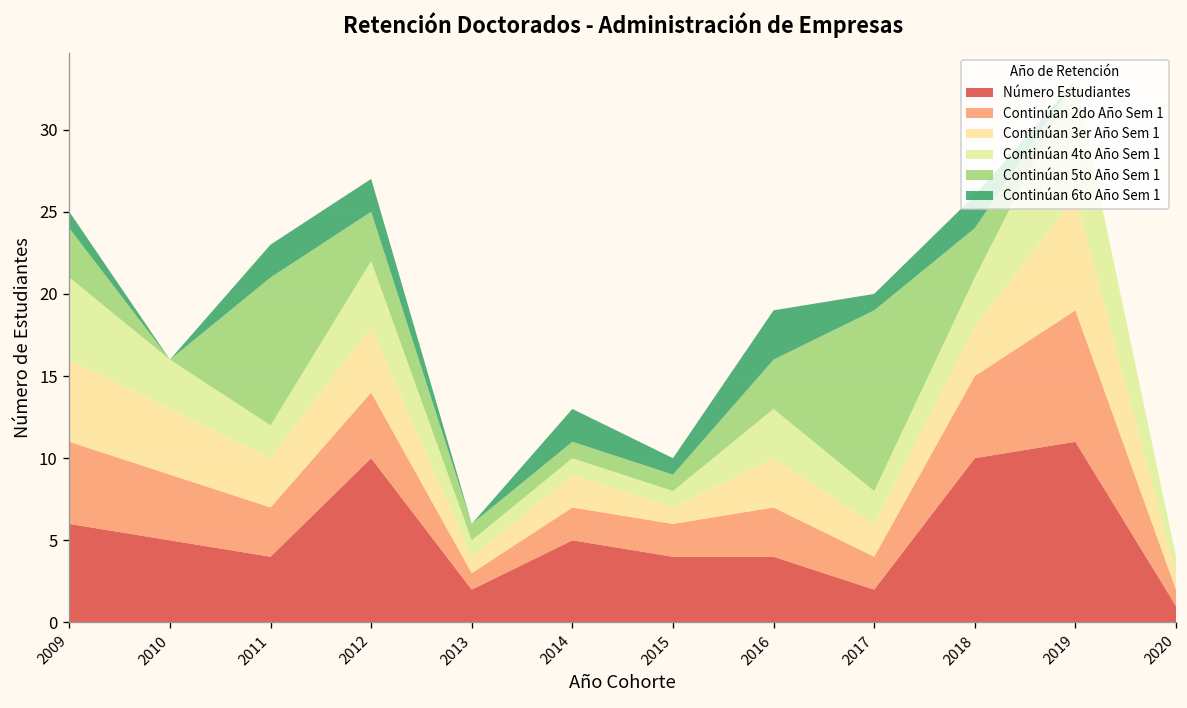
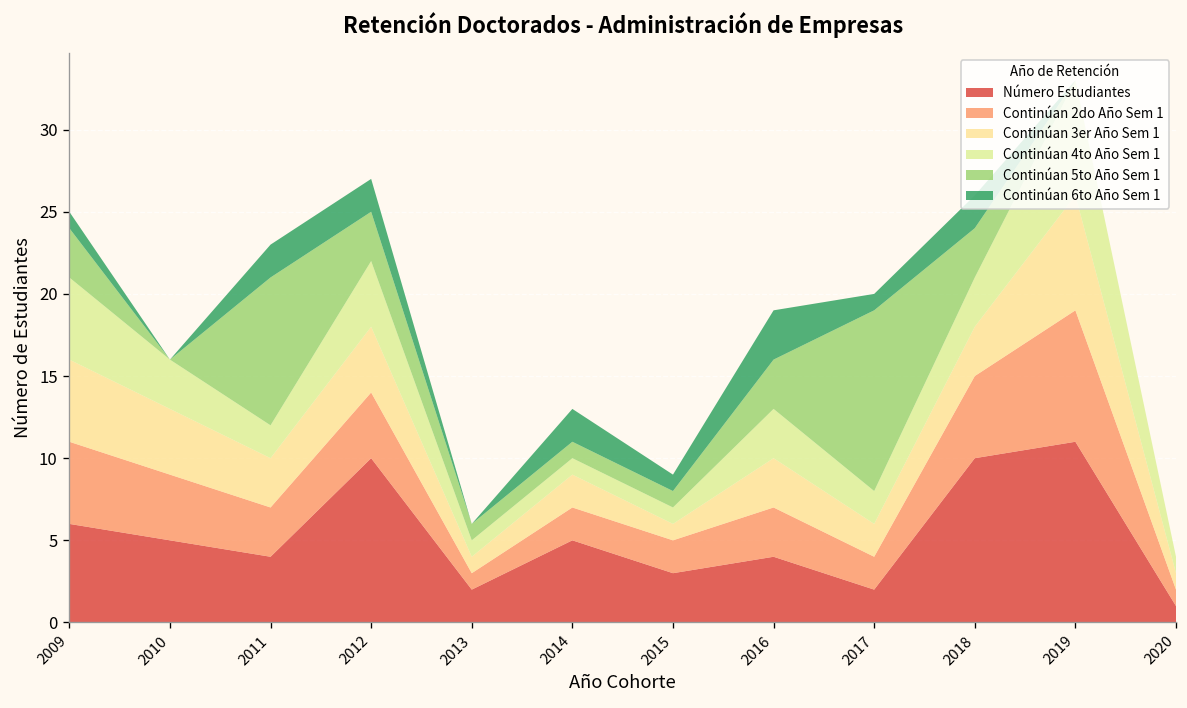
Número Estudiantes, 2015: 4 -> 3
